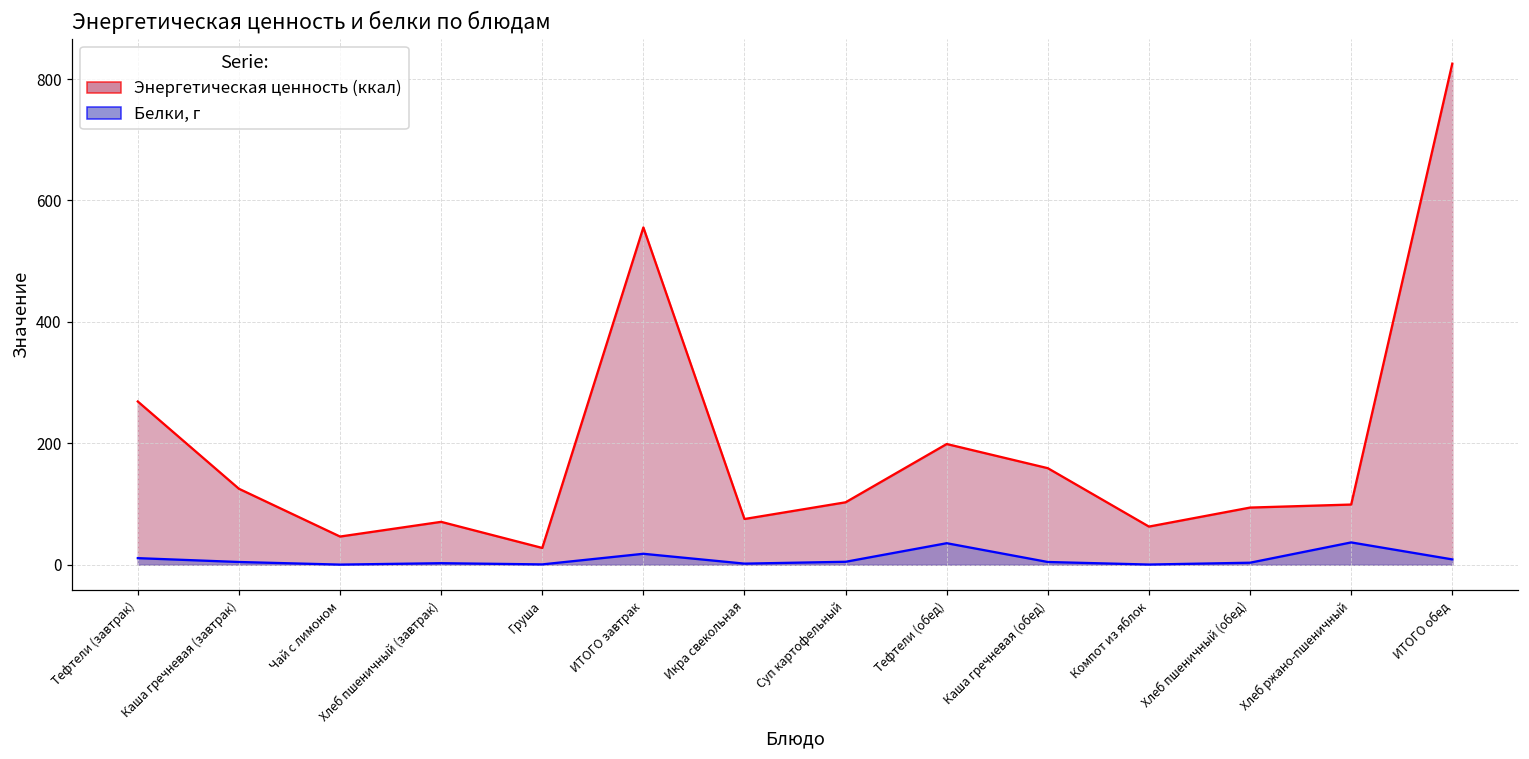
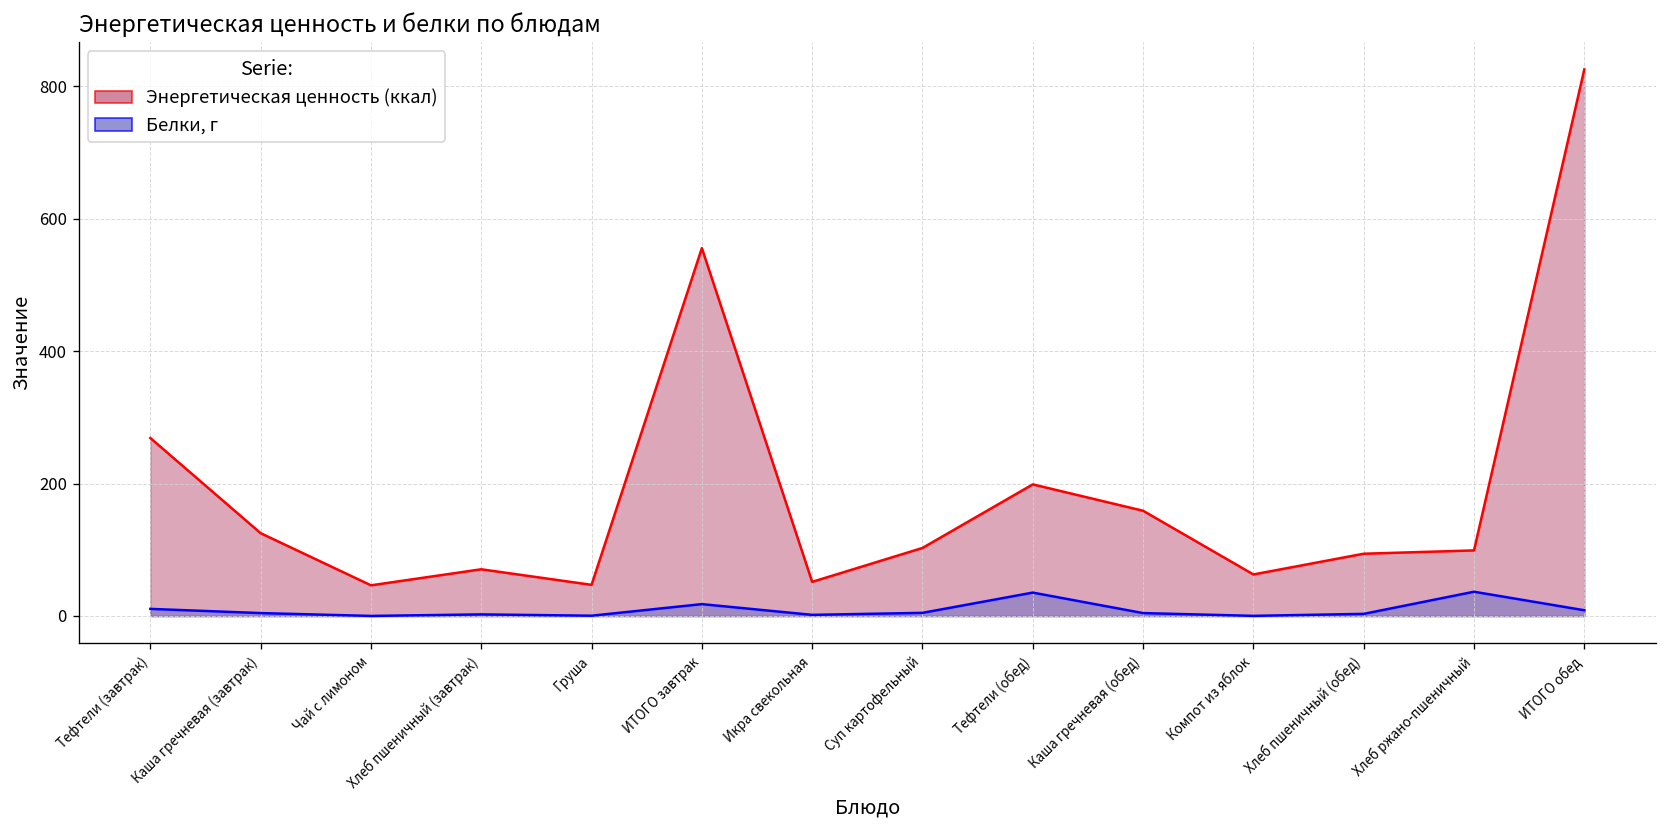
Энергетическая ценность (ккал), Груша: 30 -> 50
Энергетическая ценность (ккал), Икра свекольная: 80 -> 50
